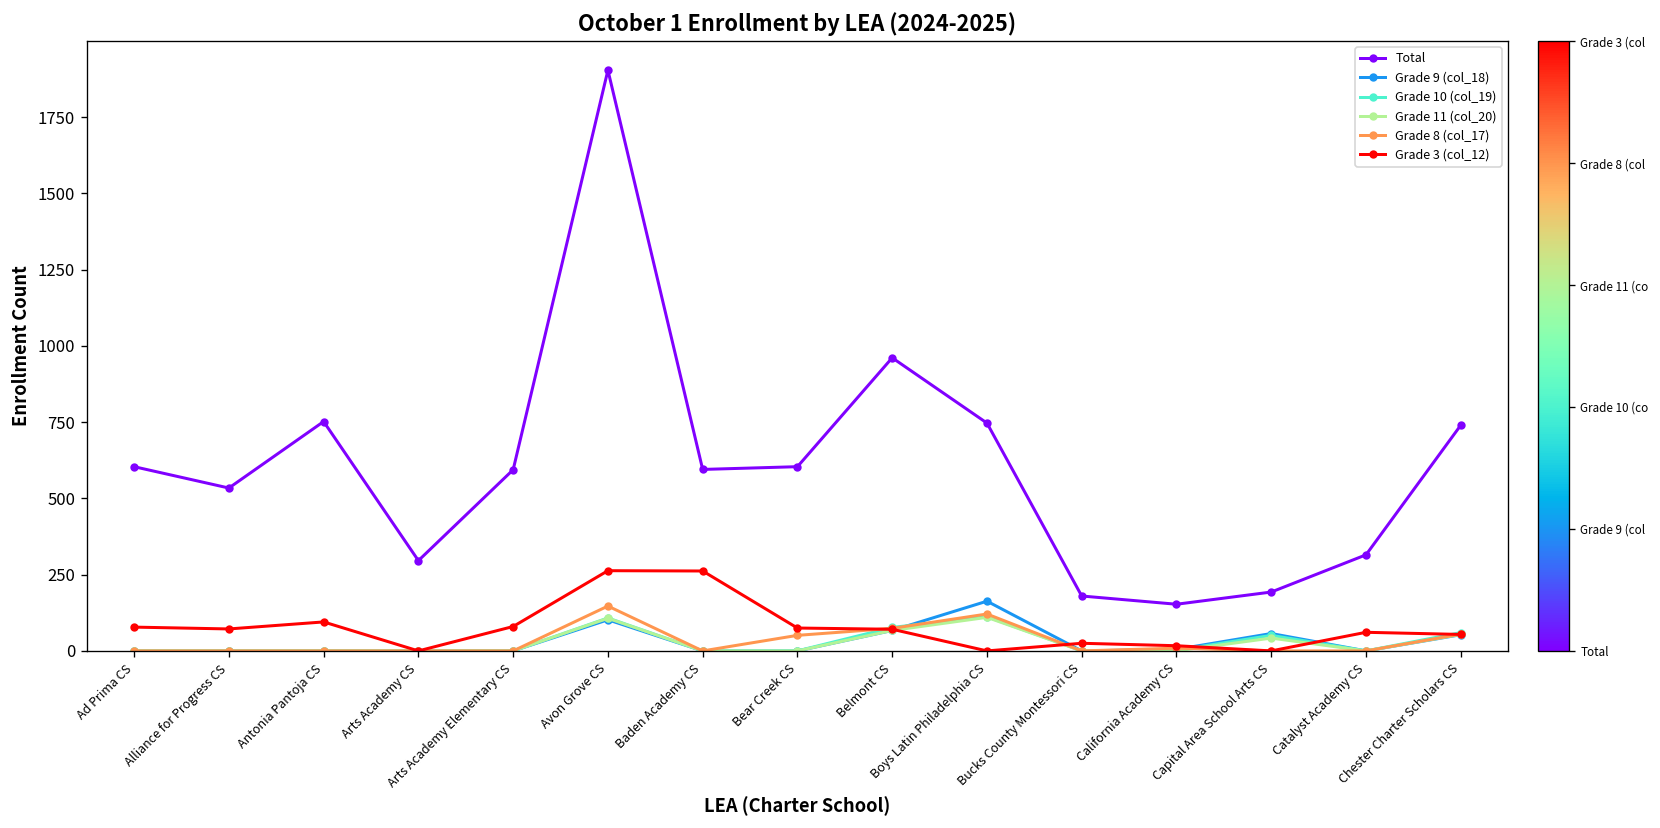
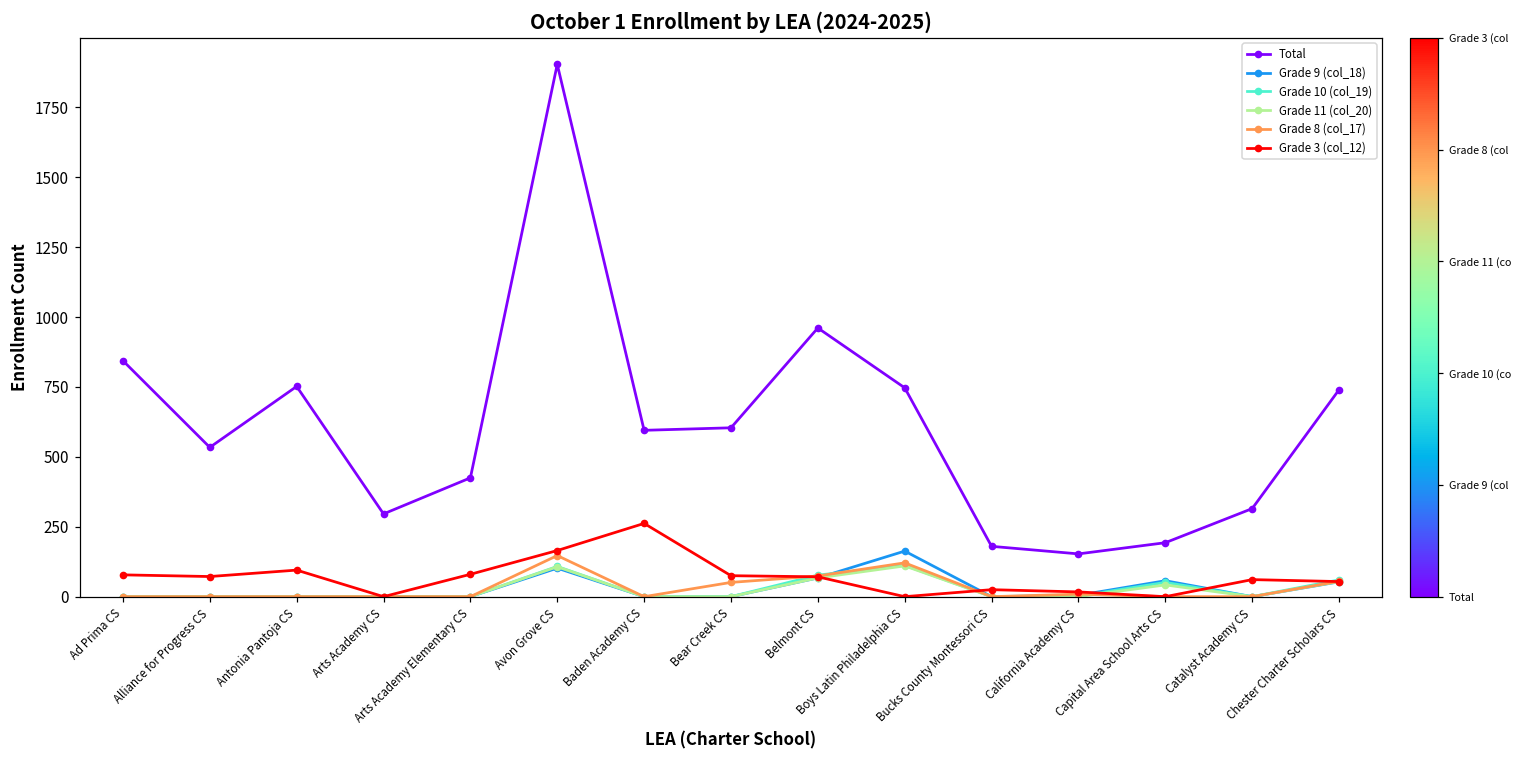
Total, Ad Prima CS: 600 -> 840
Total, Arts Academy Elementary CS: 590 -> 430
Grade 3 (col_12), Avon Grove CS: 260 -> 170
